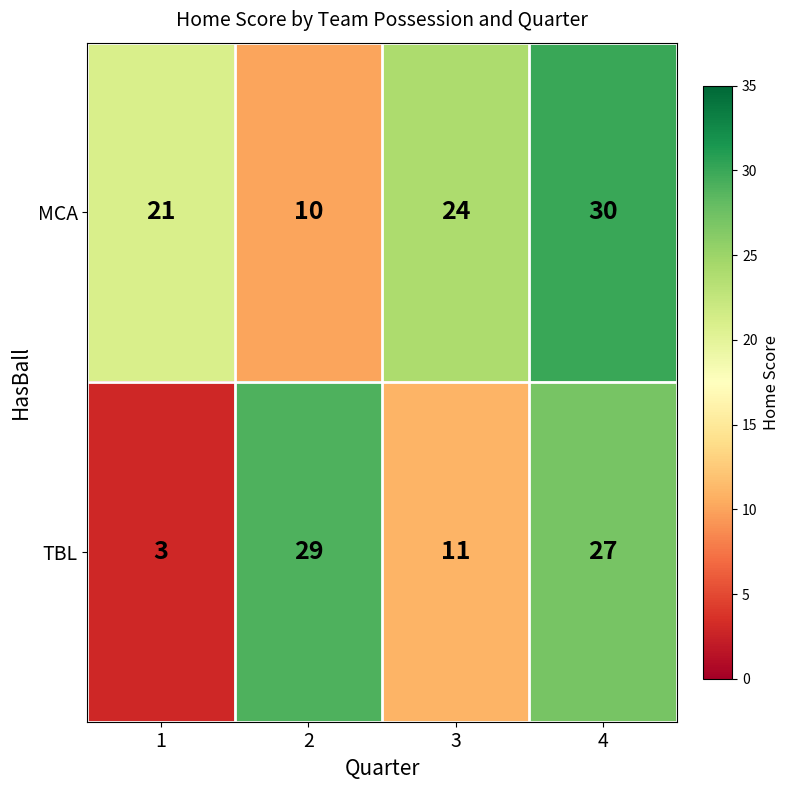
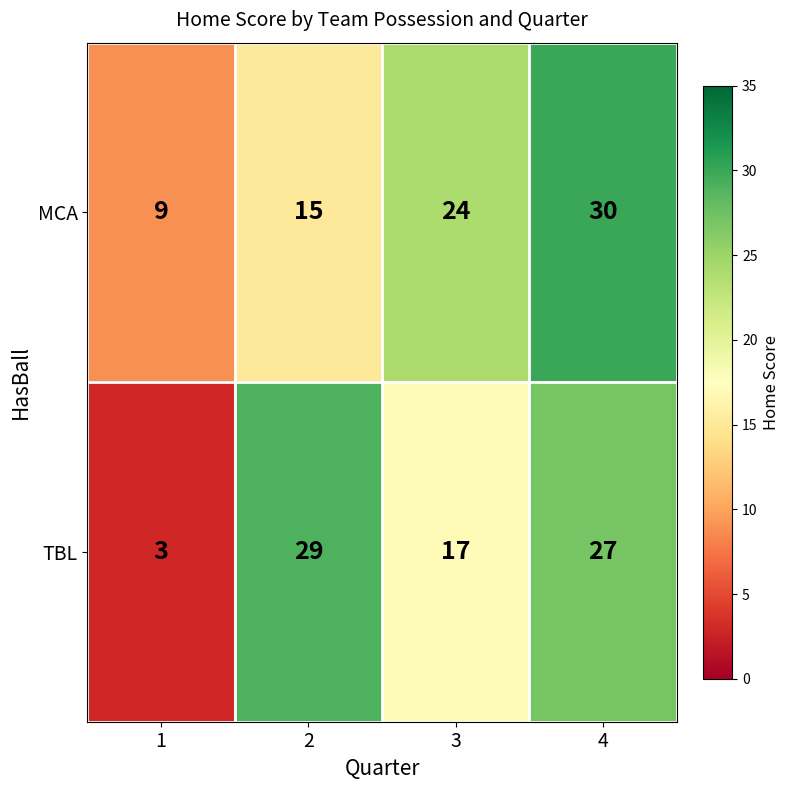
MCA, 1: 21 -> 9
MCA, 2: 10 -> 15
TBL, 3: 11 -> 17
